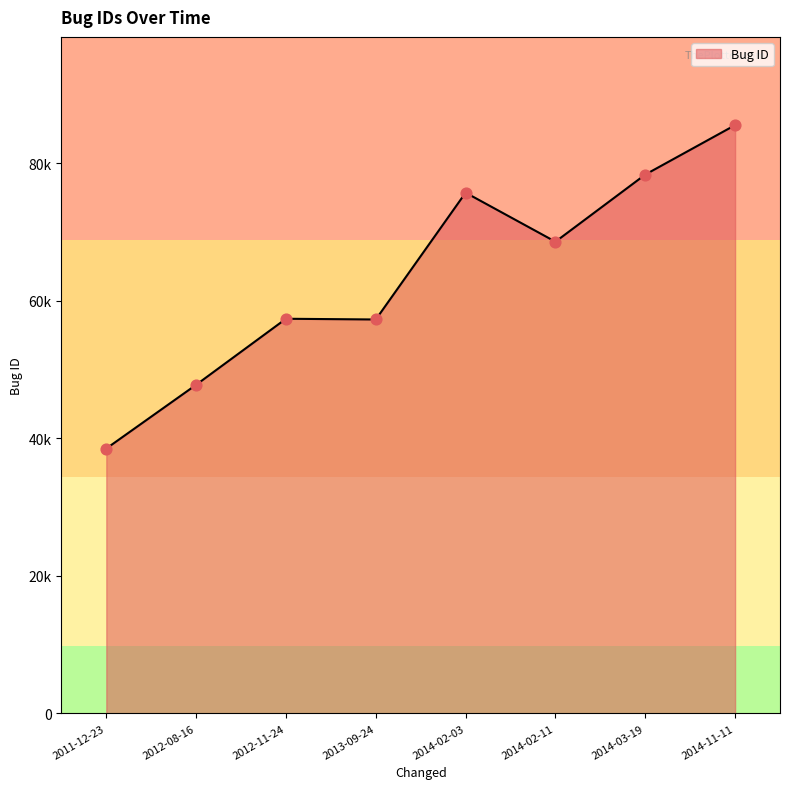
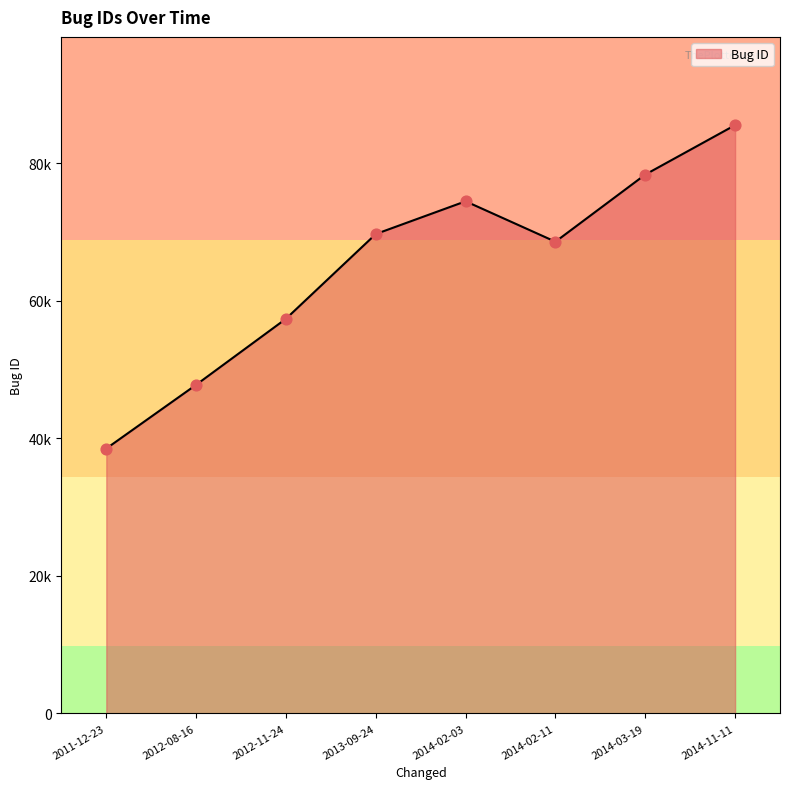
2013-09-24: 57000 -> 70000
2014-02-03: 76000 -> 74000
